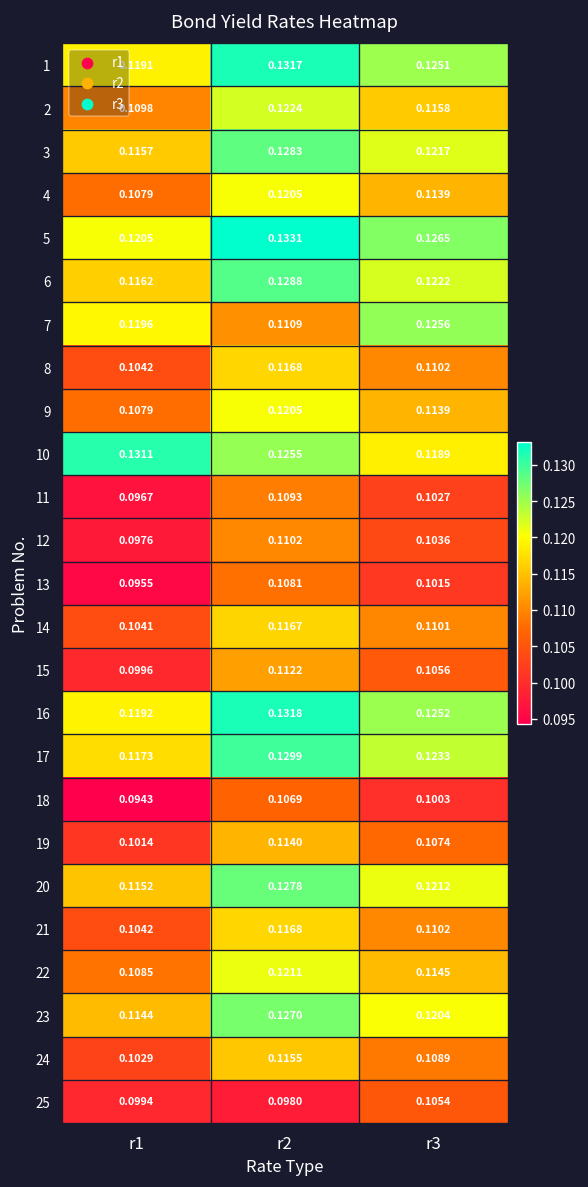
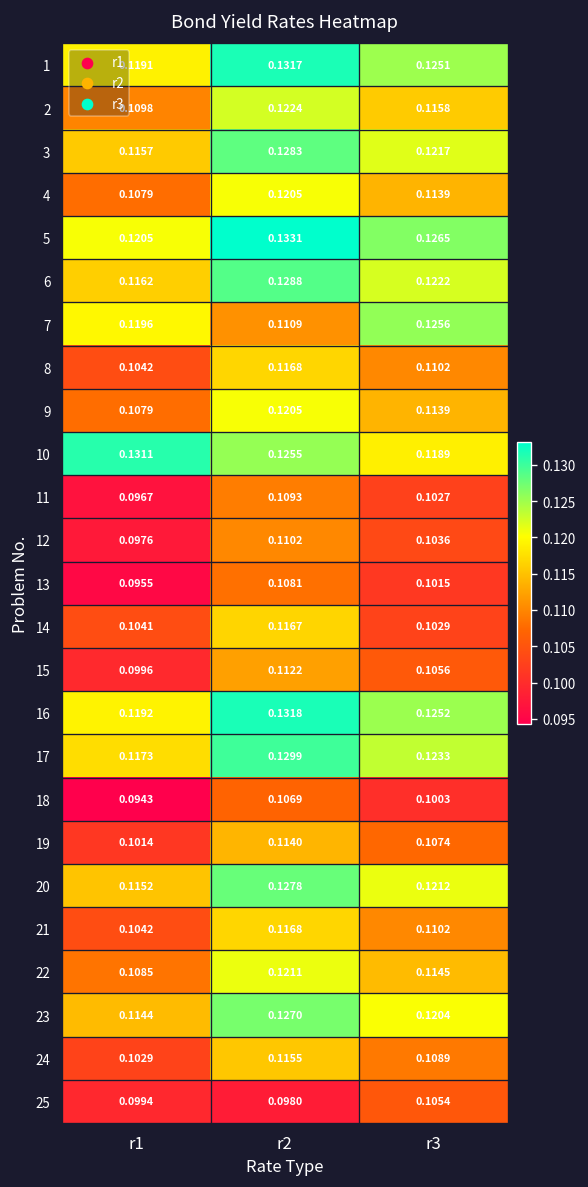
14, r3: 0.1101 -> 0.1029
